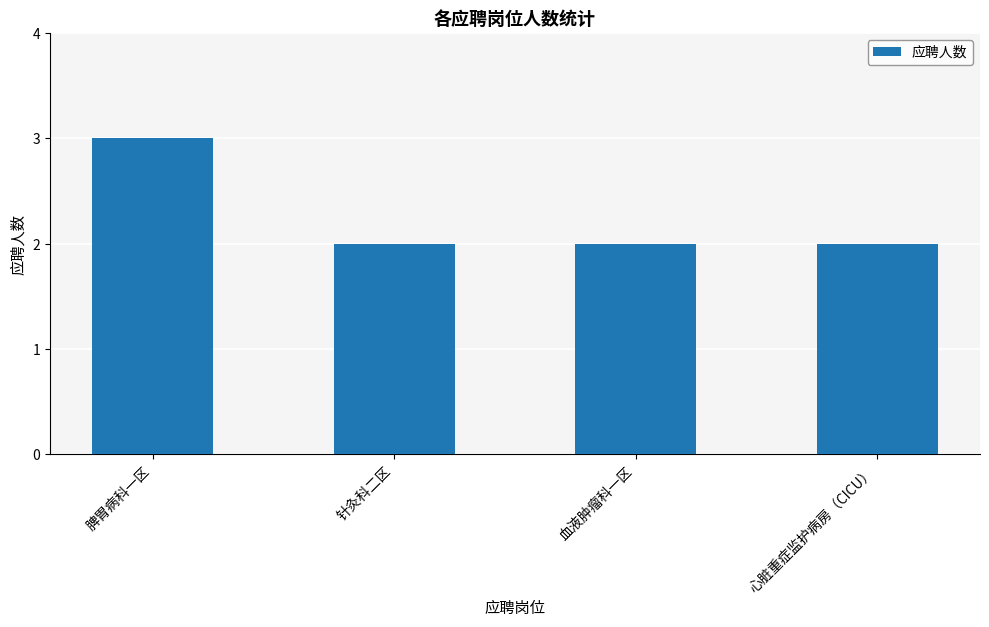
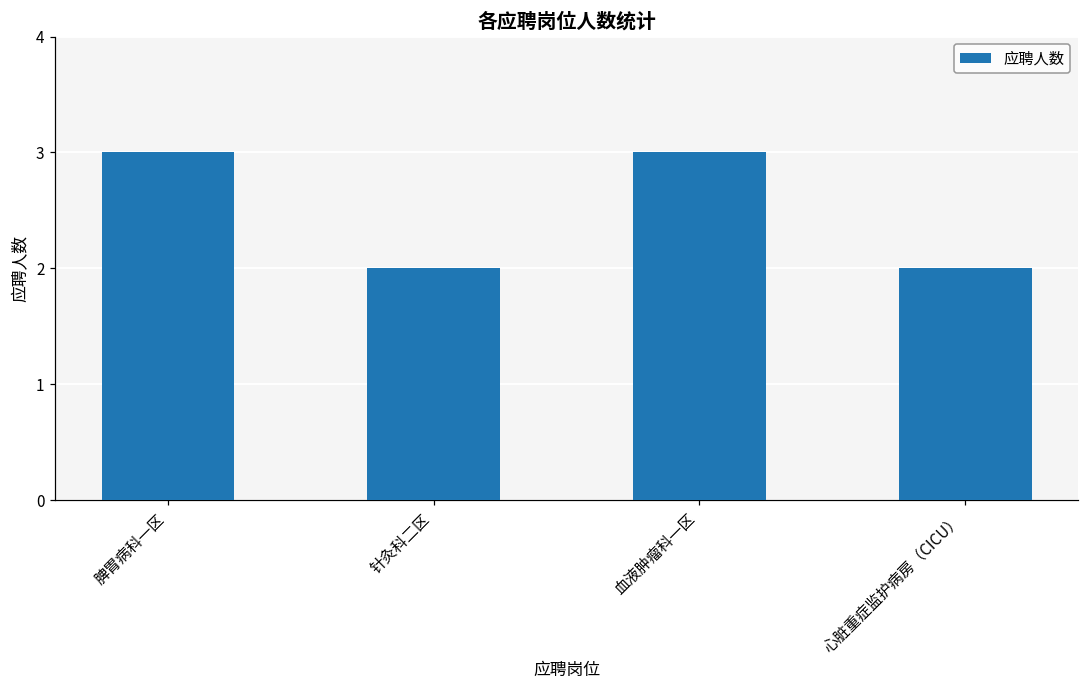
血液肿瘤科一区: 2 -> 3
